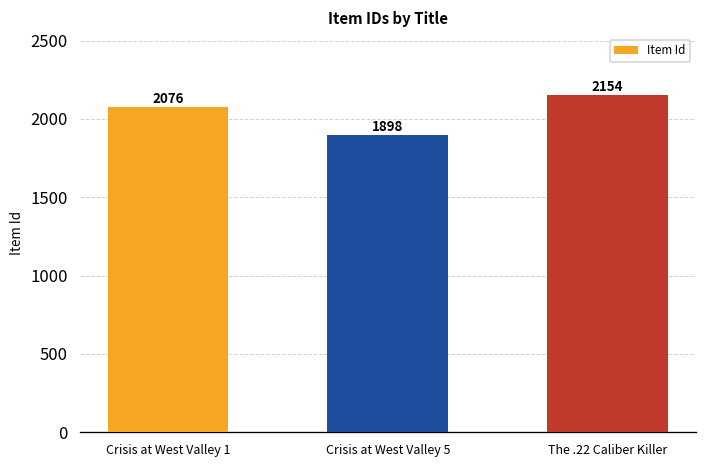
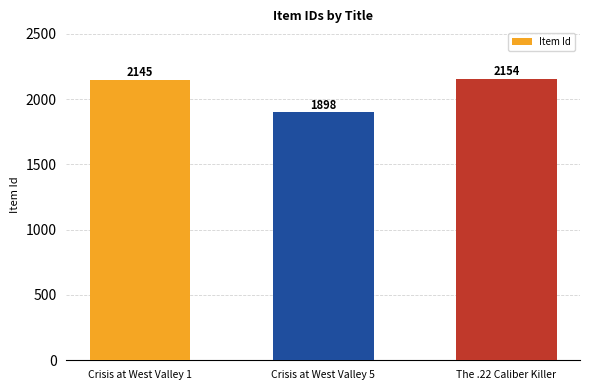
Crisis at West Valley 1: 2076 -> 2145
